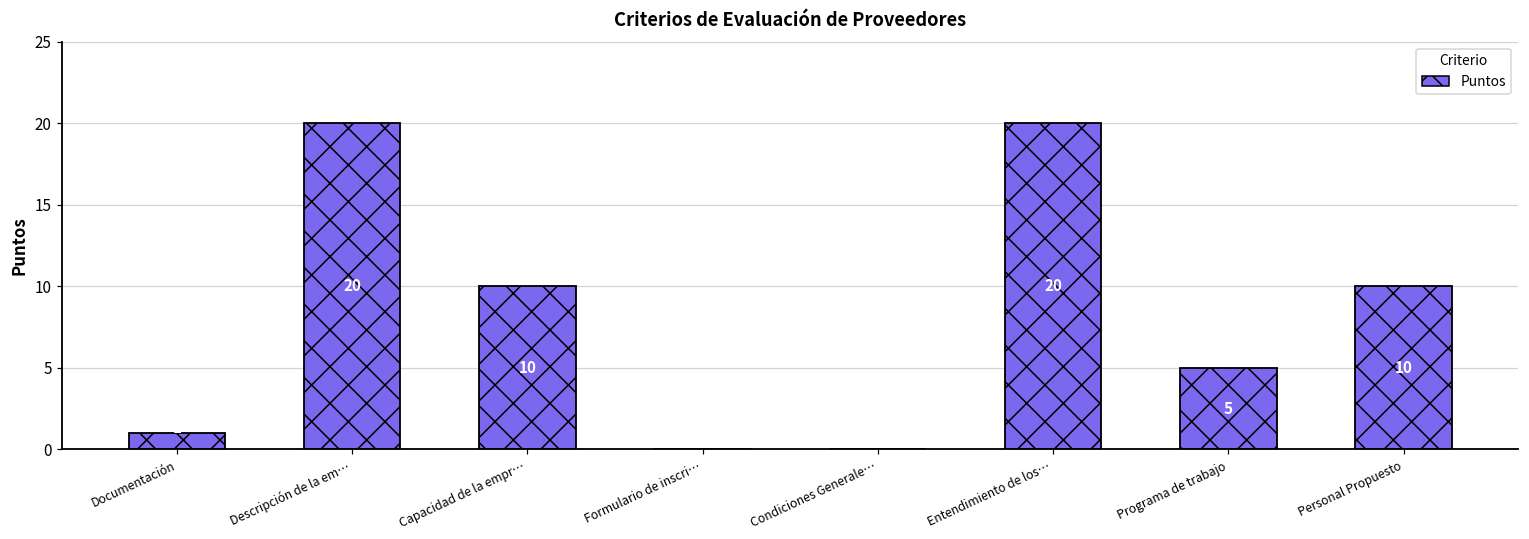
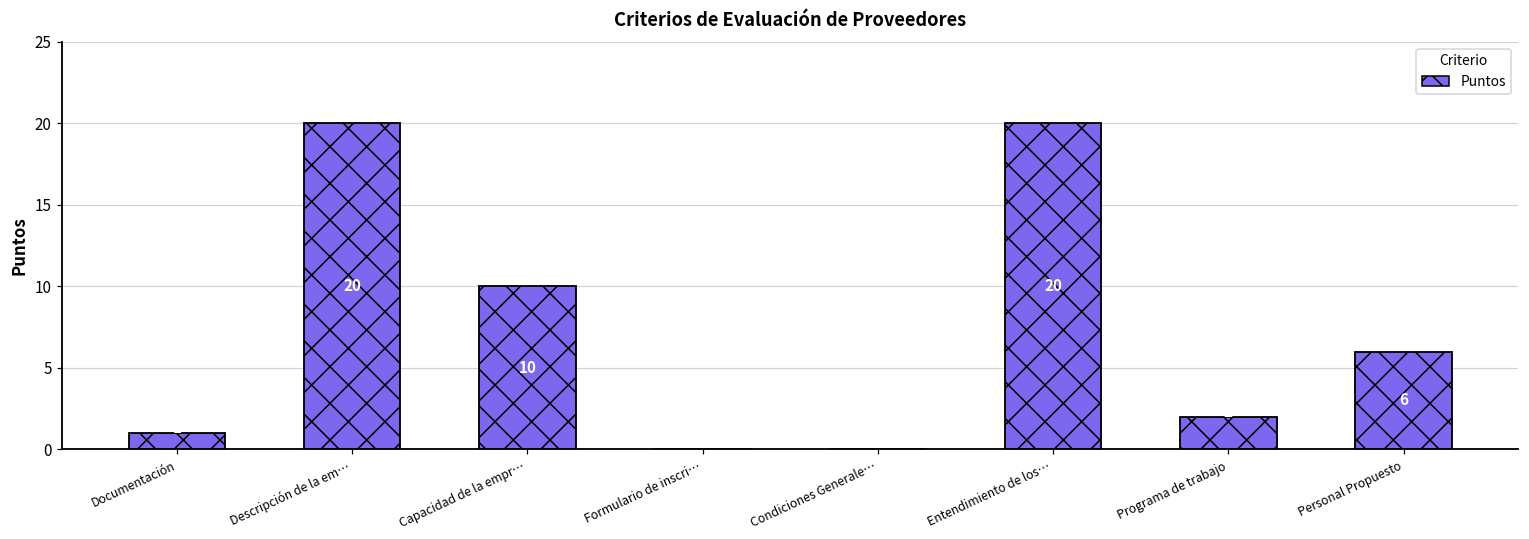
Programa de trabajo: 5 -> 2
Personal Propuesto: 10 -> 6
